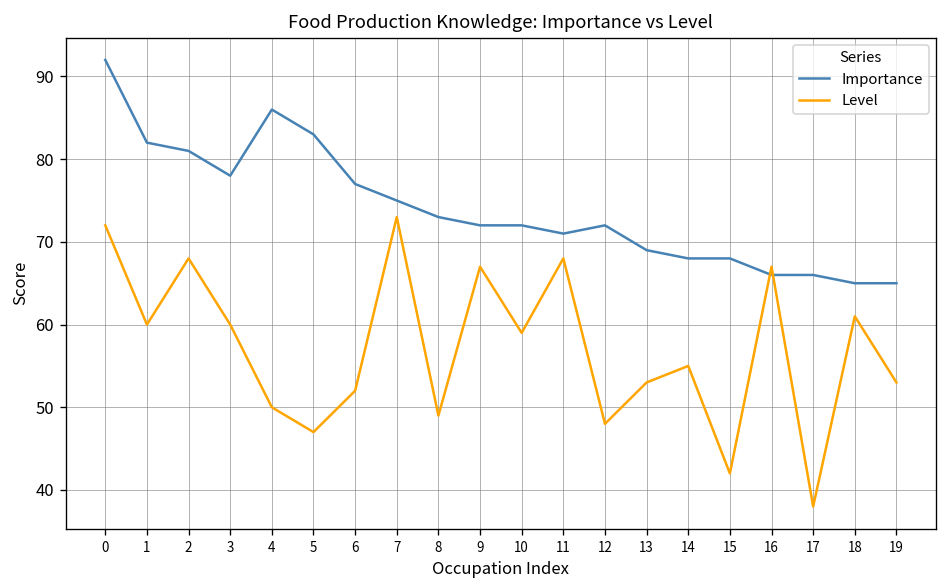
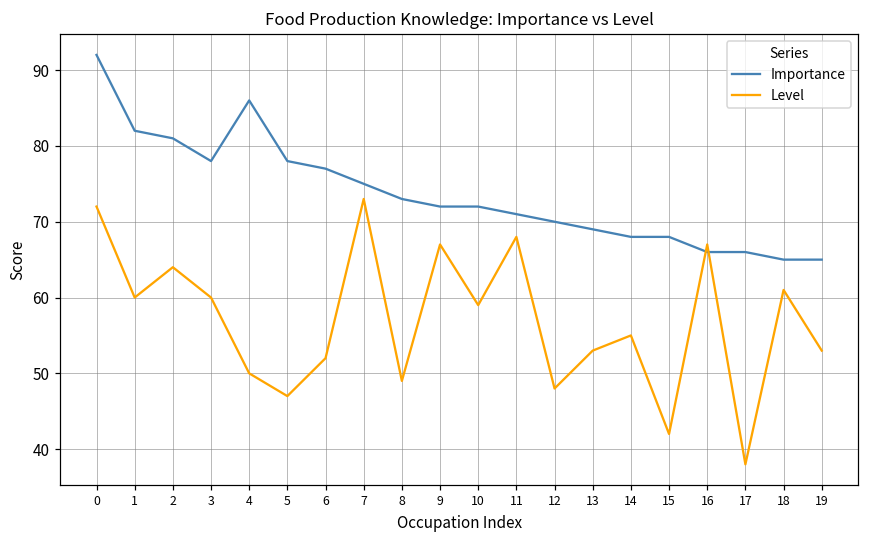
Level, 2: 68 -> 64
Importance, 5: 83 -> 78
Importance, 12: 72 -> 70
